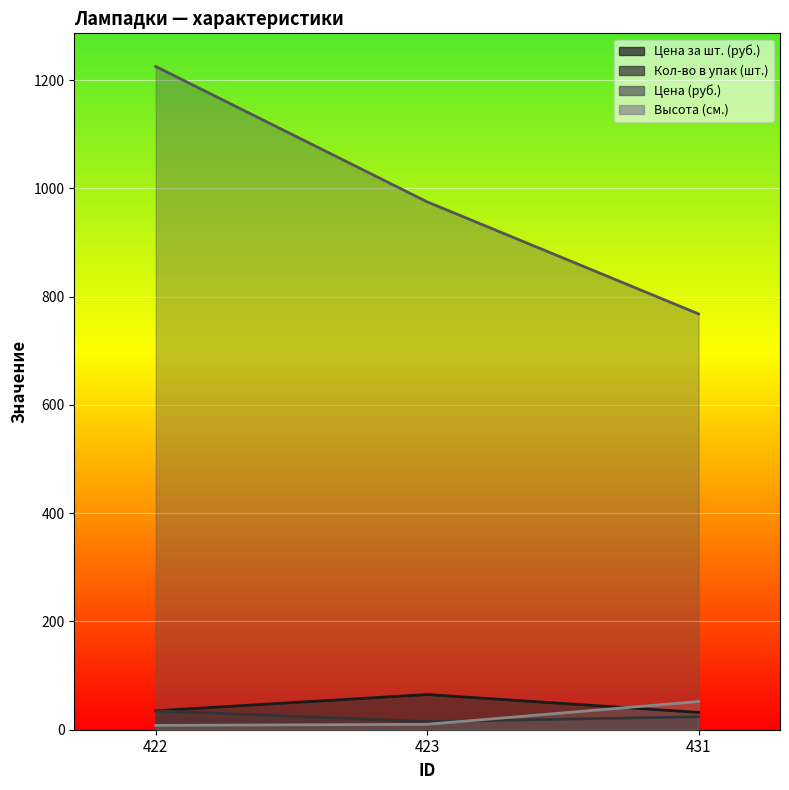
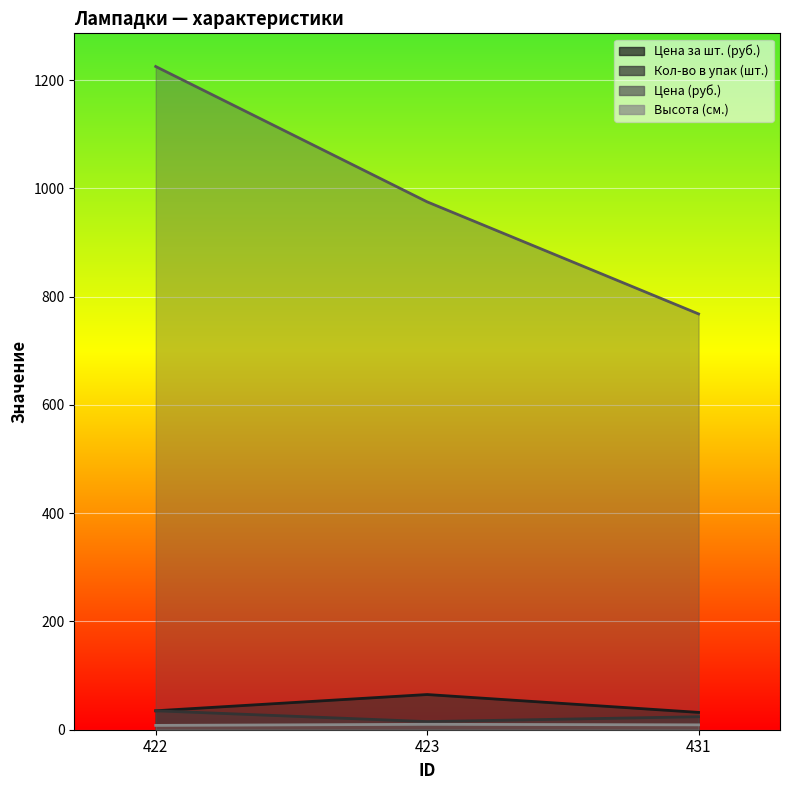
Высота (см.), 431: 50 -> 10
